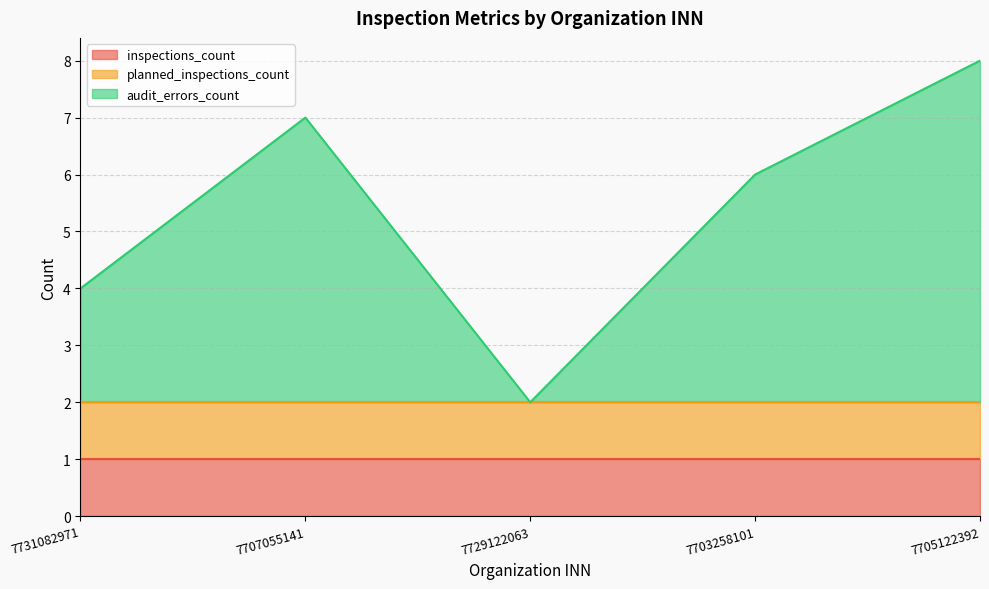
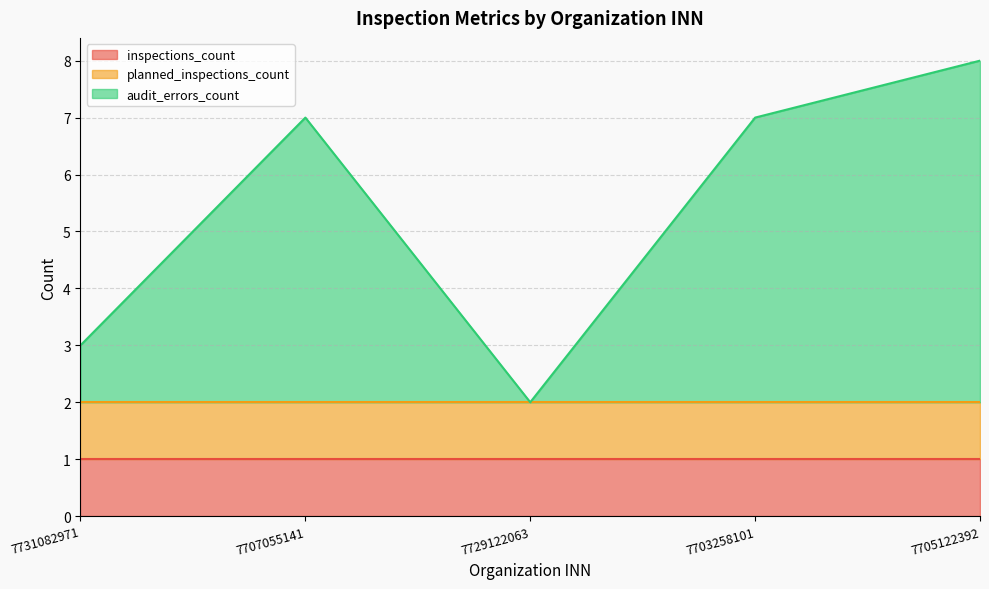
audit_errors_count, 7731082971: 4.0 -> 3.0
audit_errors_count, 7703258101: 6.0 -> 7.0
